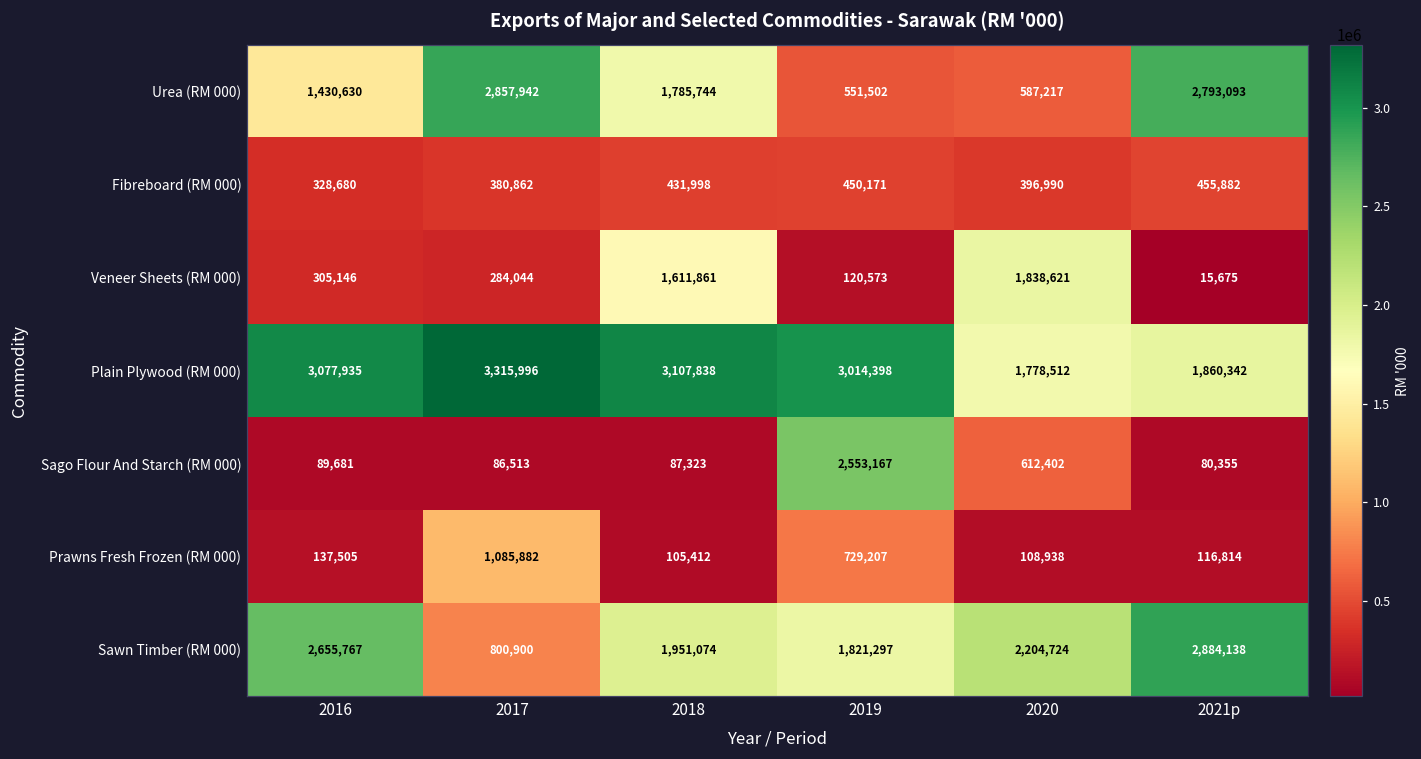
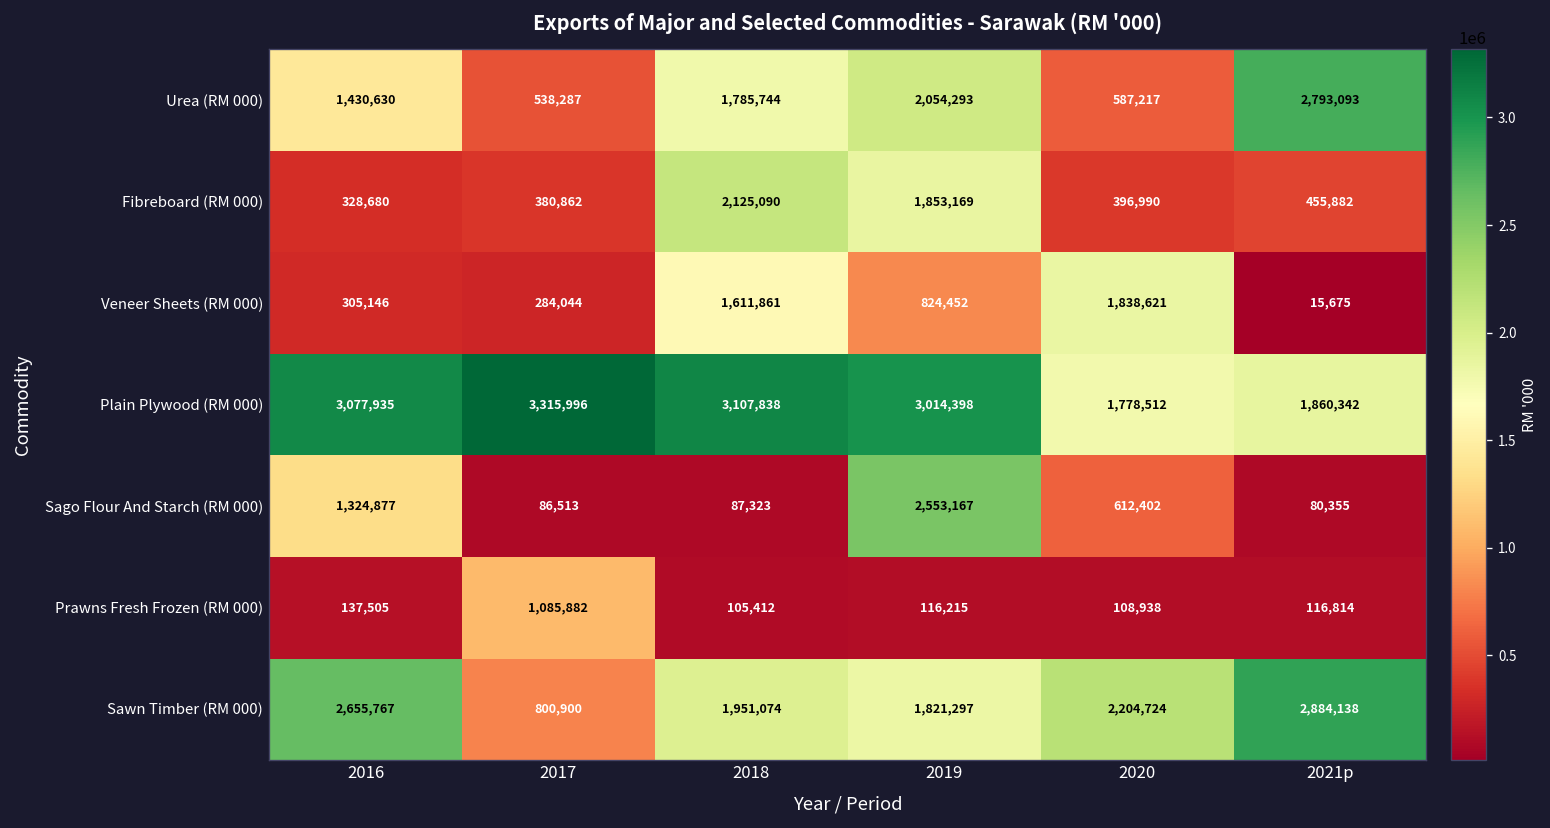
Urea (RM 000), 2017: 2,857,942 -> 538,287
Urea (RM 000), 2019: 551,502 -> 2,054,293
Fibreboard (RM 000), 2018: 431,998 -> 2,125,090
Fibreboard (RM 000), 2019: 450,171 -> 1,853,169
Veneer Sheets (RM 000), 2019: 120,573 -> 824,452
Sago Flour And Starch (RM 000), 2016: 89,681 -> 1,324,877
Prawns Fresh Frozen (RM 000), 2019: 729,207 -> 116,215
